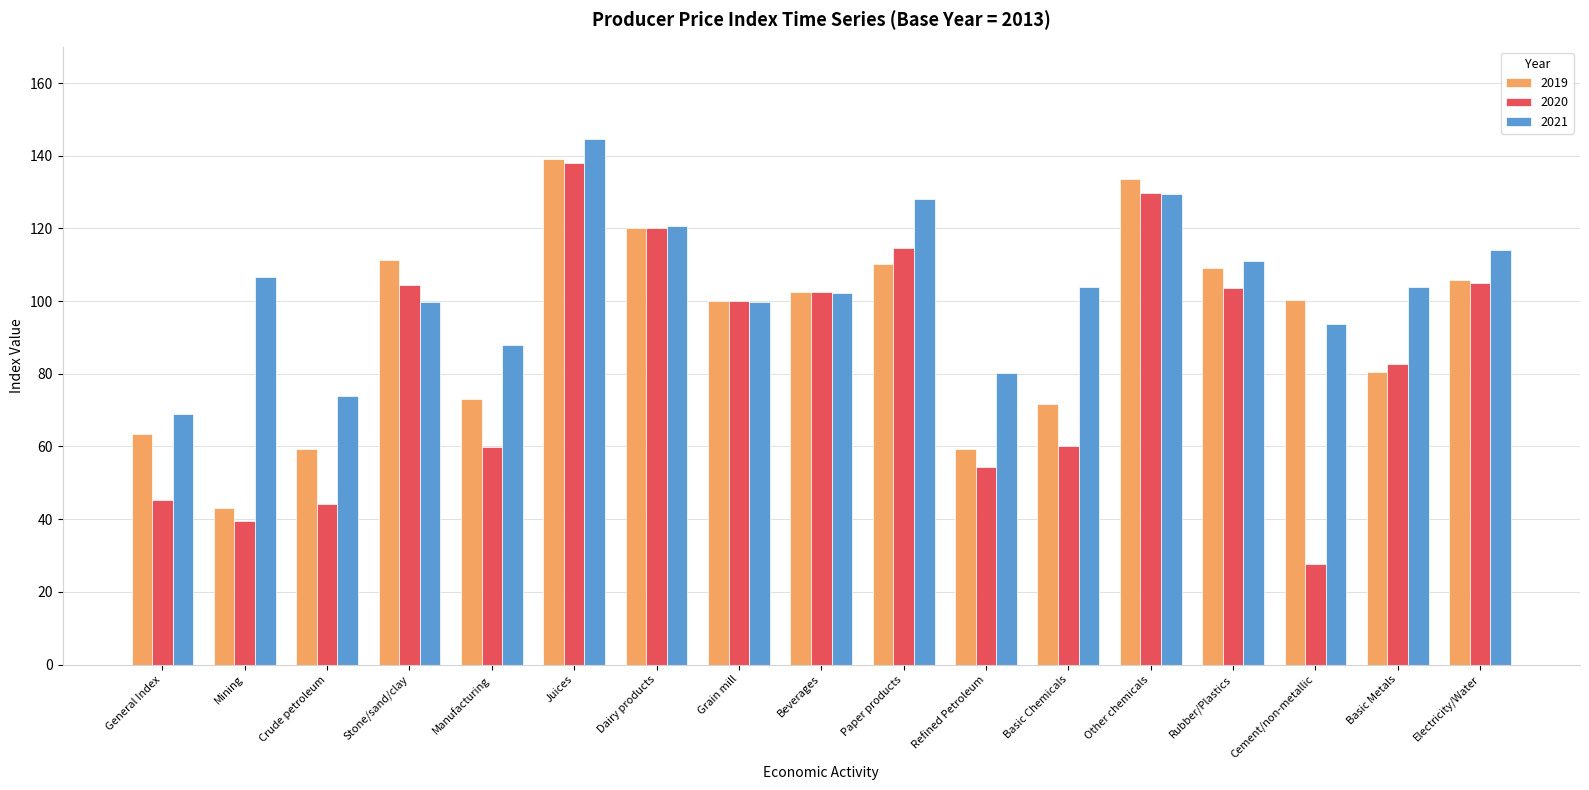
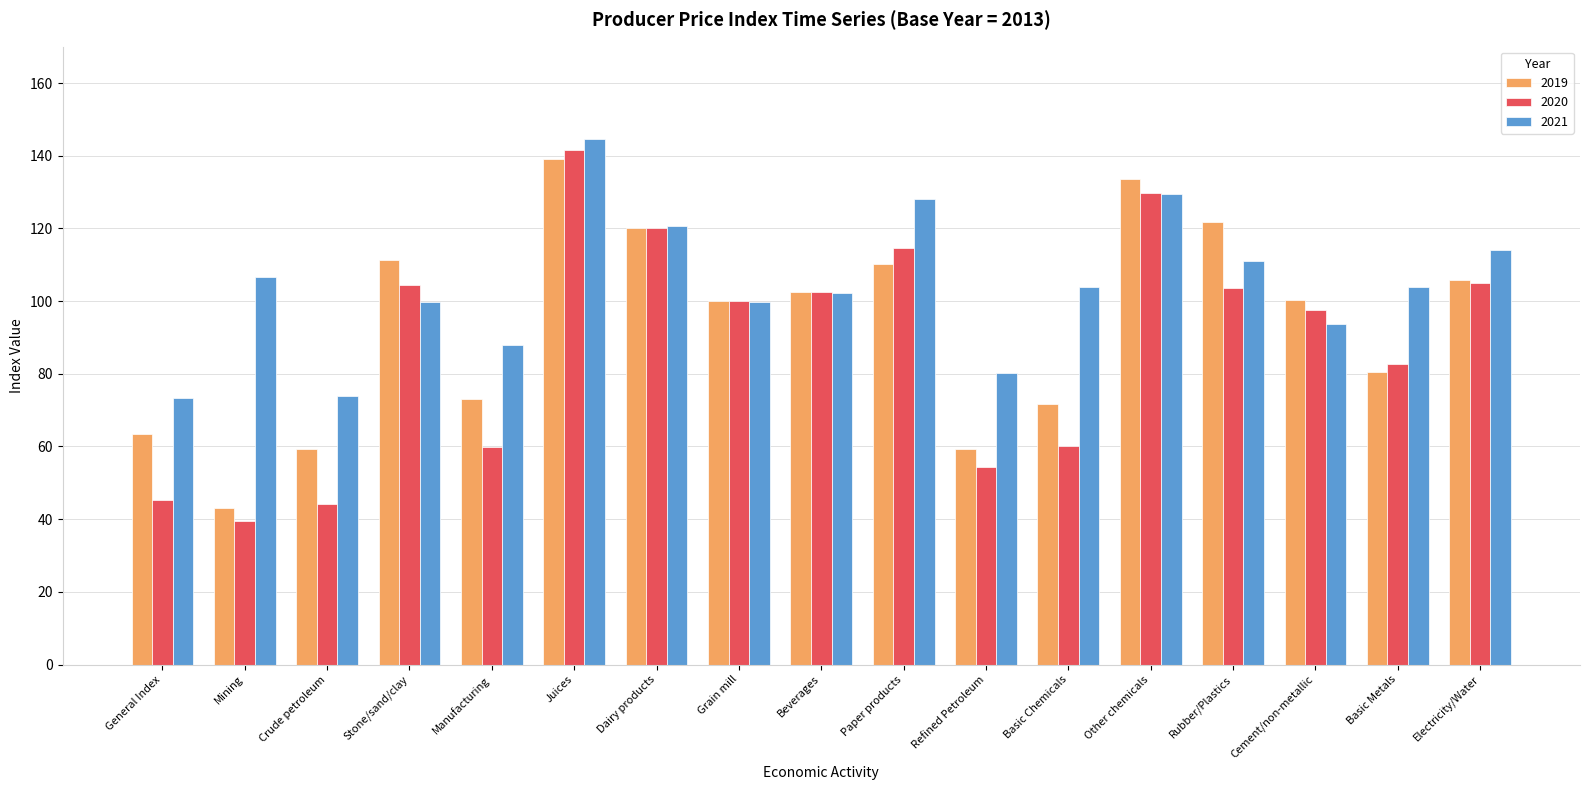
2021, General Index: 69 -> 73
2020, Juices: 138 -> 141
2019, Rubber/Plastics: 109 -> 122
2020, Cement/non-metallic: 28 -> 97
